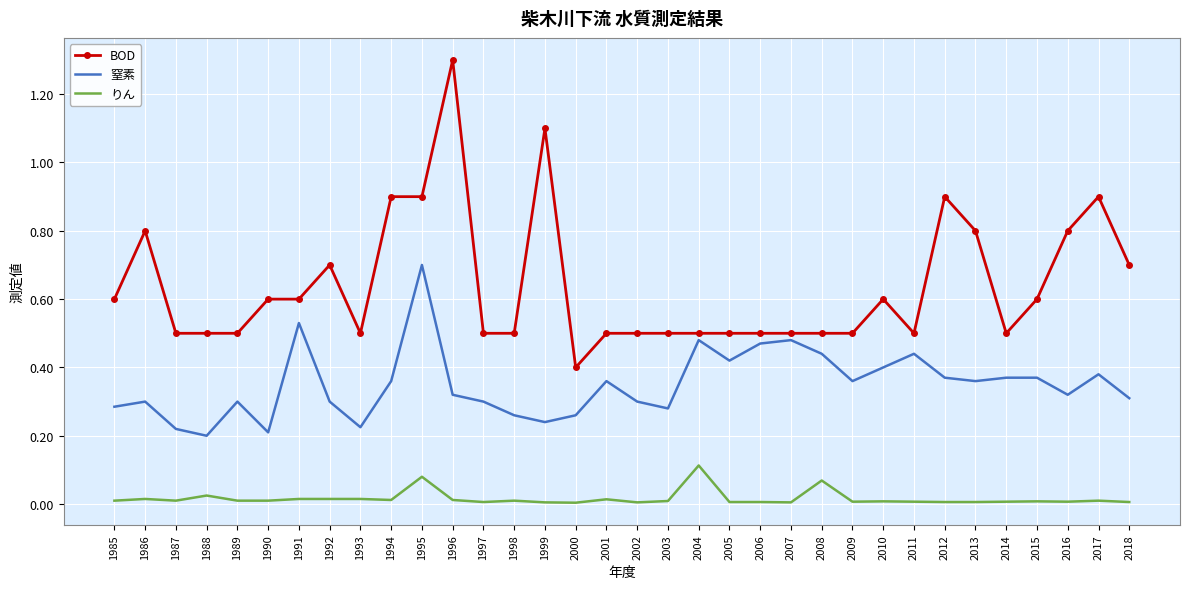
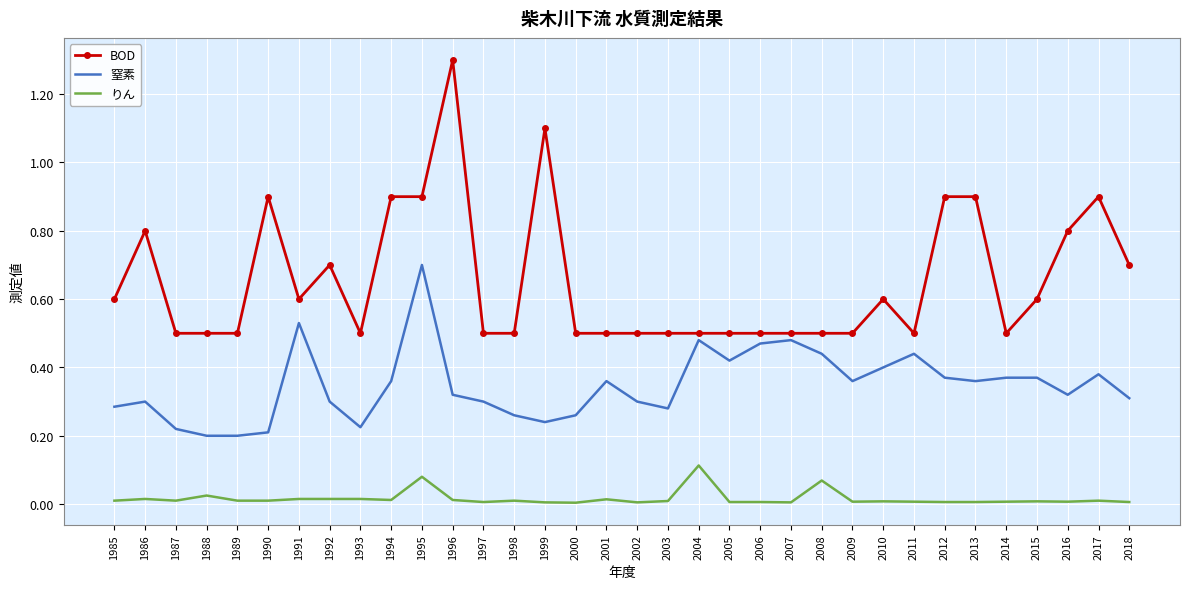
窒素, 1989: 0.3 -> 0.2
BOD, 1990: 0.6 -> 0.9
BOD, 2000: 0.4 -> 0.5
BOD, 2013: 0.8 -> 0.9
